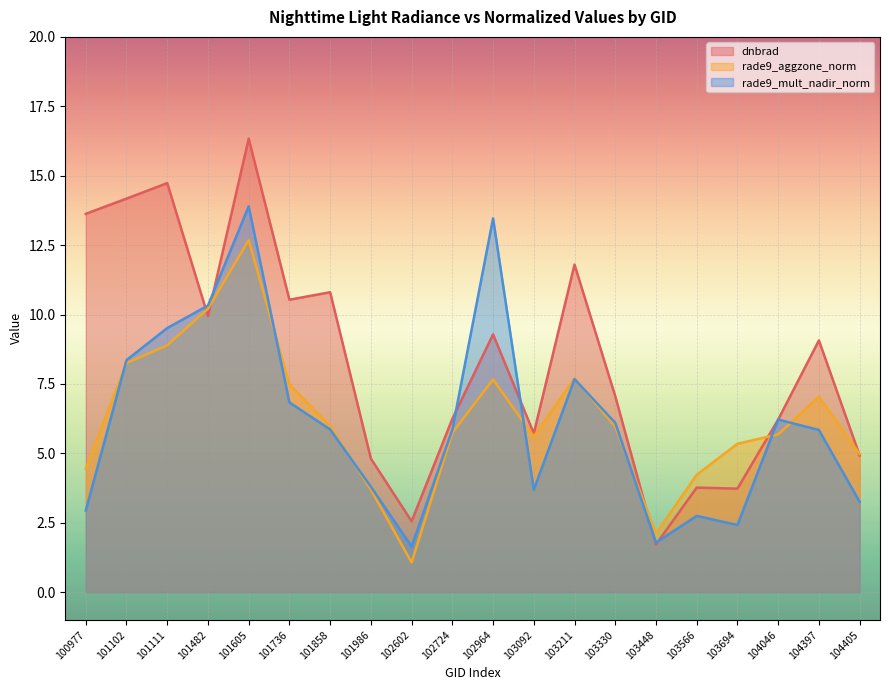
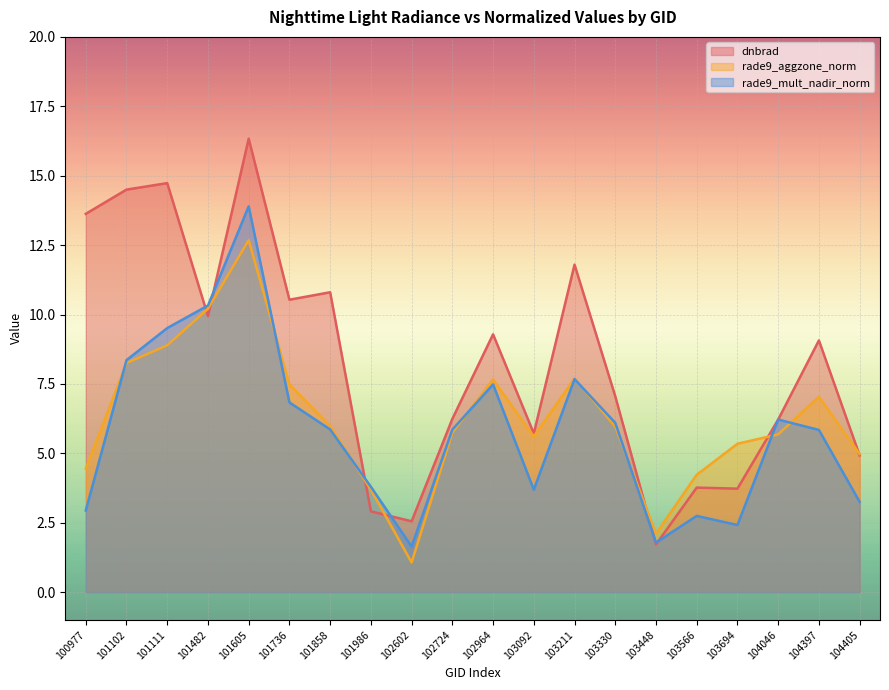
dnbrad, 101102: 14.2 -> 14.5
dnbrad, 101986: 4.8 -> 2.9
rade9_mult_nadir_norm, 102964: 13.5 -> 7.5
